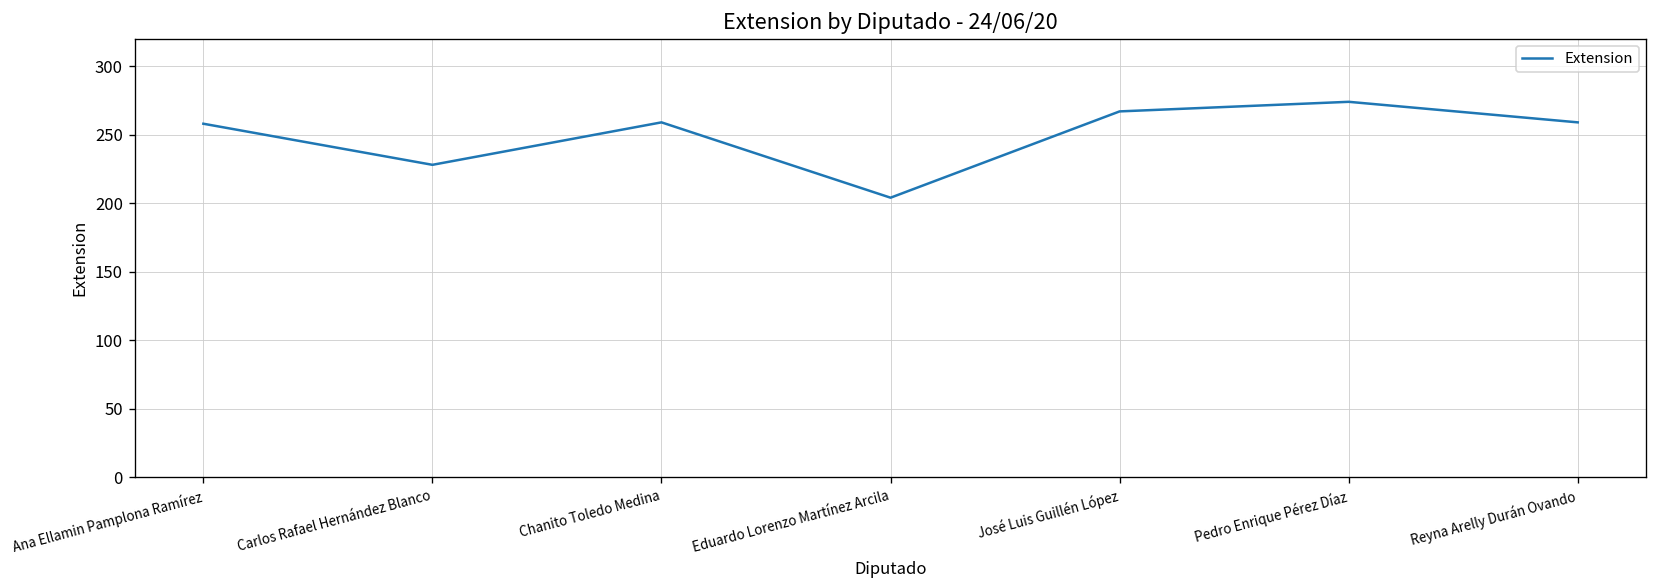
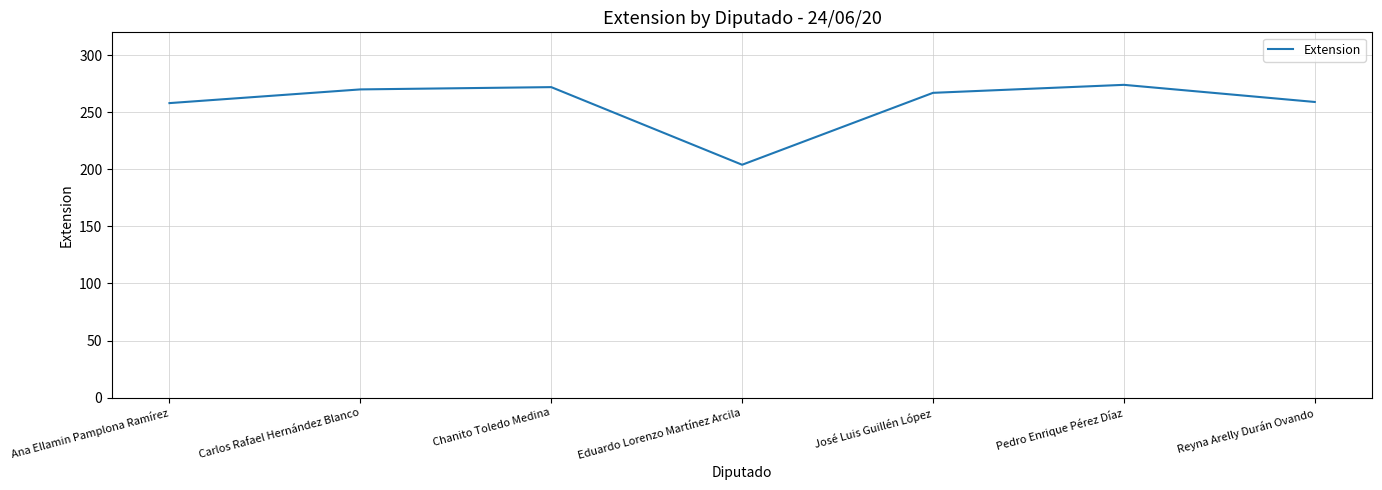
Carlos Rafael Hernández Blanco: 228 -> 270
Chanito Toledo Medina: 259 -> 272
